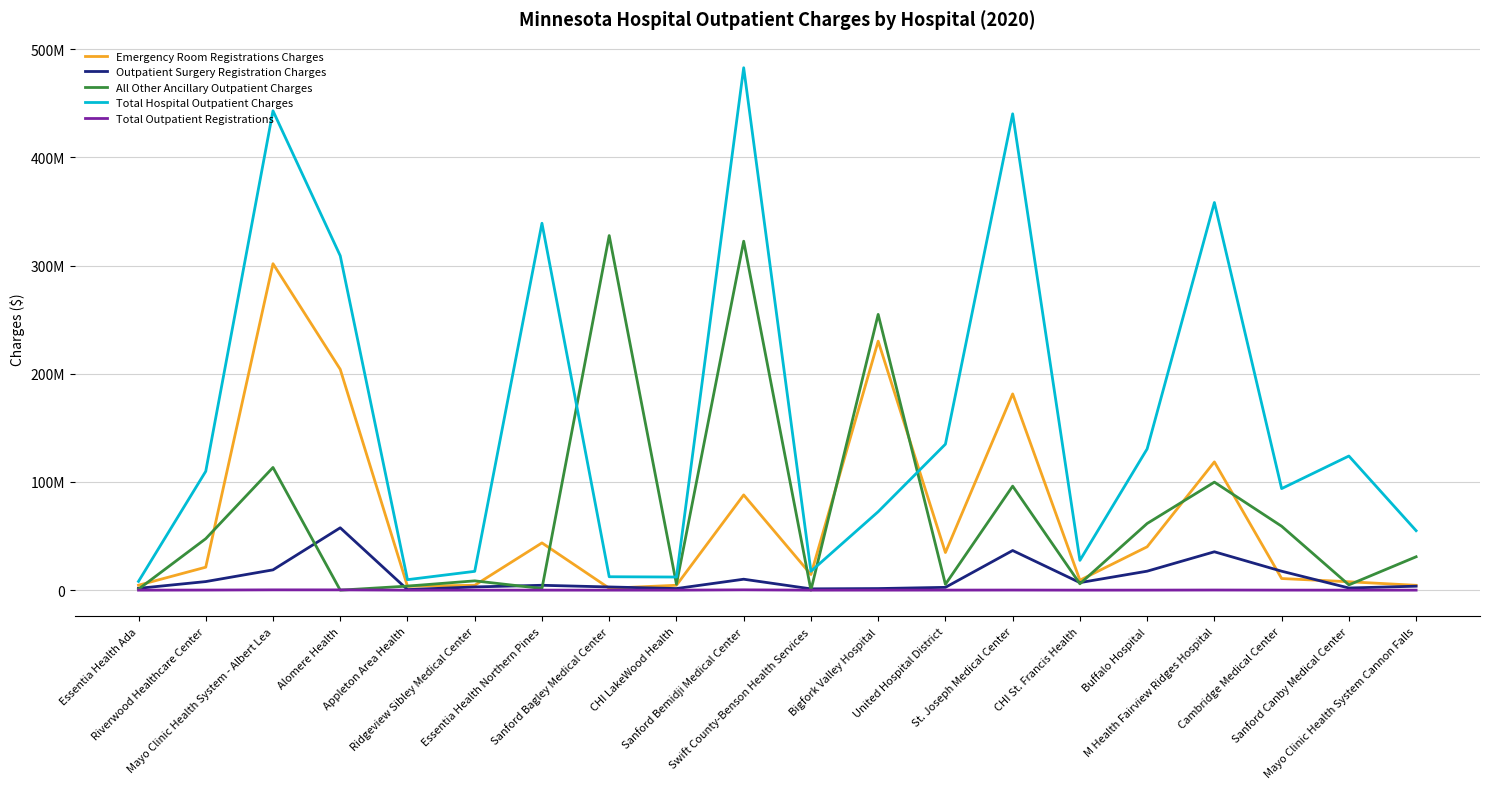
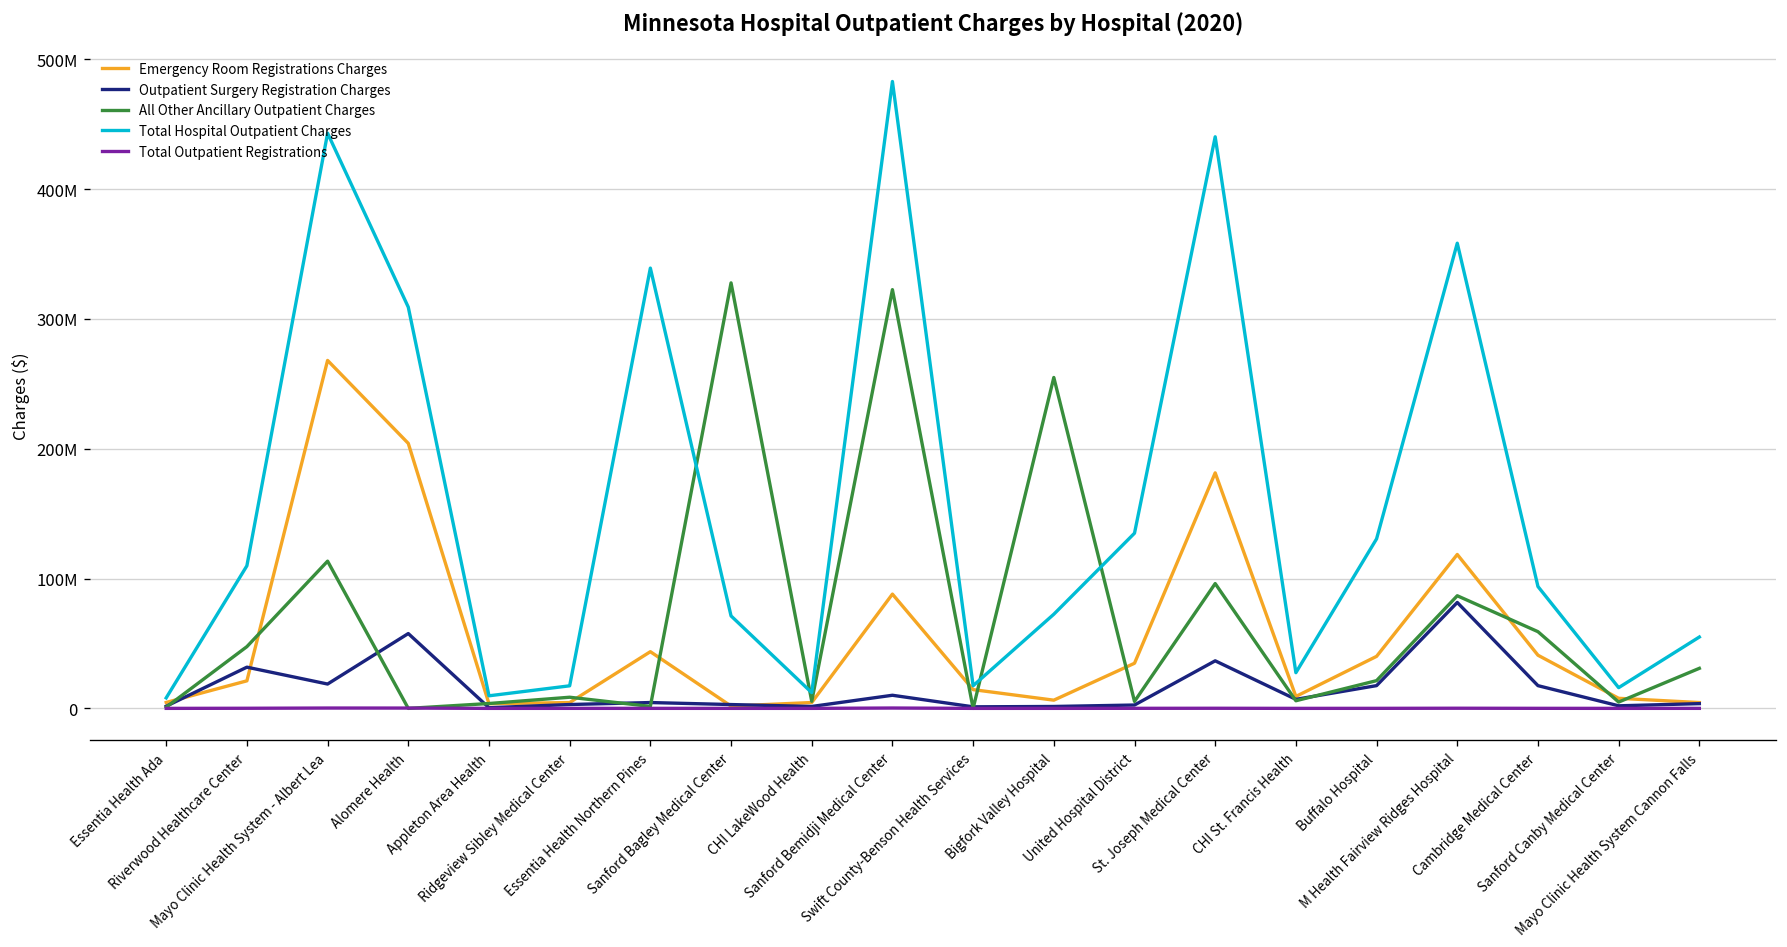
Outpatient Surgery Registration Charges, Riverwood Healthcare Center: 8000000 -> 32000000
Emergency Room Registrations Charges, Mayo Clinic Health System - Albert Lea: 302000000 -> 268000000
Total Hospital Outpatient Charges, Sanford Bagley Medical Center: 12000000 -> 71000000
Emergency Room Registrations Charges, Bigfork Valley Hospital: 230000000 -> 6000000
All Other Ancillary Outpatient Charges, Buffalo Hospital: 62000000 -> 21000000
Outpatient Surgery Registration Charges, M Health Fairview Ridges Hospital: 35000000 -> 82000000
All Other Ancillary Outpatient Charges, M Health Fairview Ridges Hospital: 100000000 -> 87000000
Emergency Room Registrations Charges, Cambridge Medical Center: 11000000 -> 41000000
Total Hospital Outpatient Charges, Sanford Canby Medical Center: 124000000 -> 16000000
